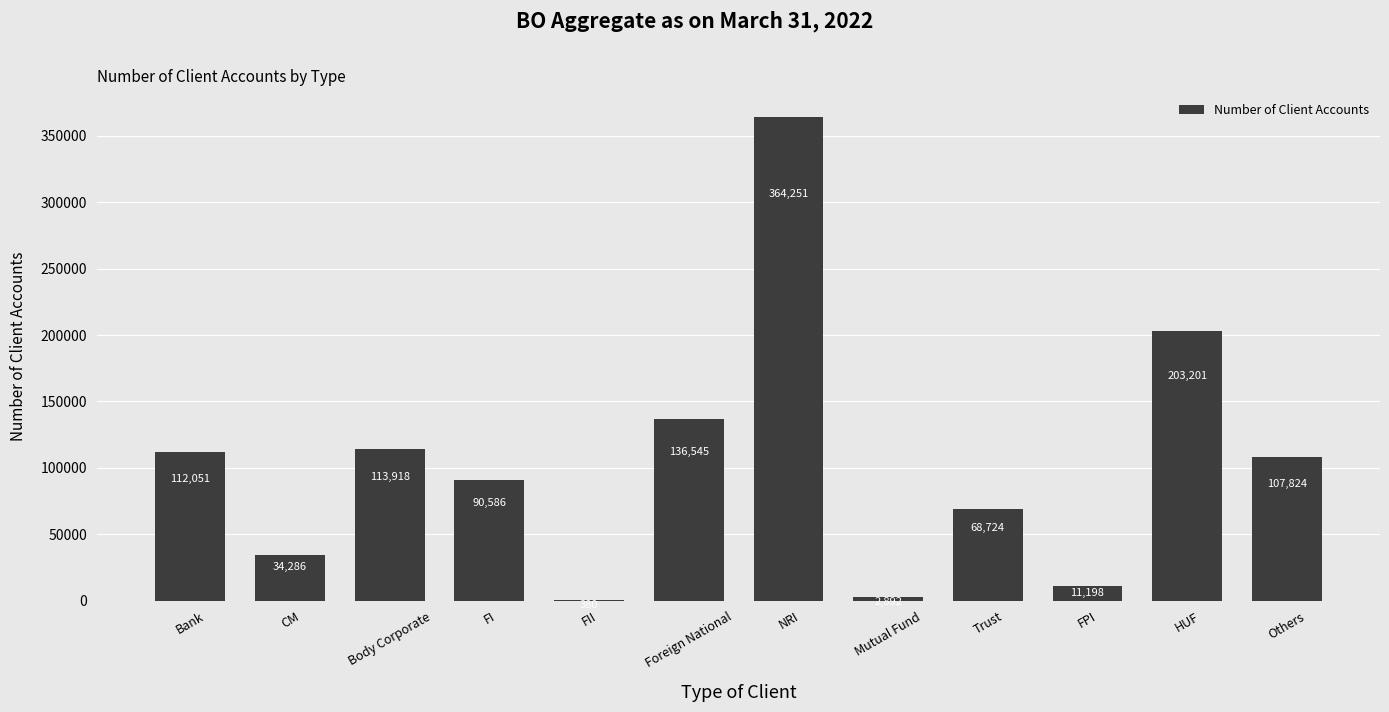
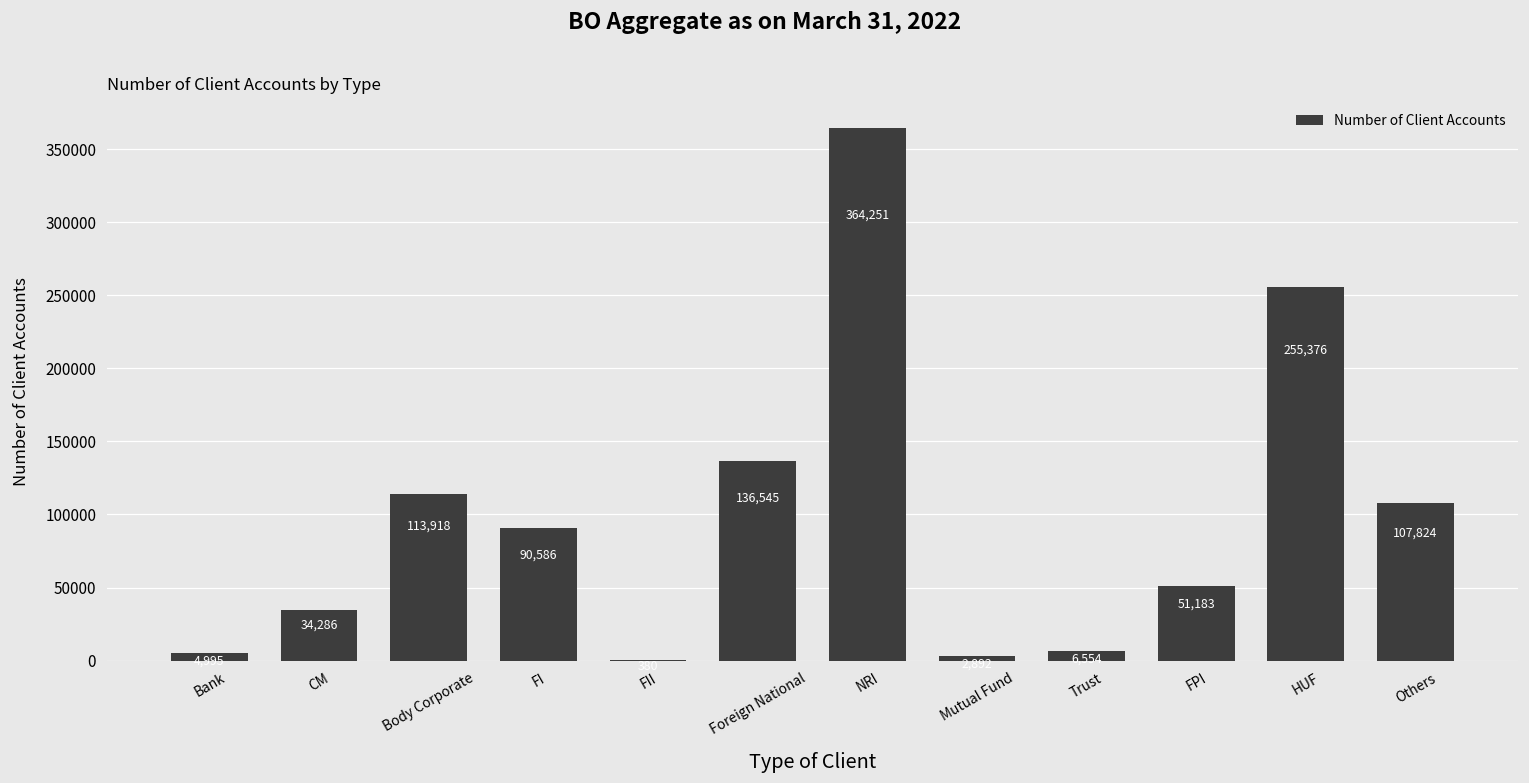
Bank: 112000 -> 5000
Trust: 68,724 -> 6,554
FPI: 11,198 -> 51,183
HUF: 203,201 -> 255,376
